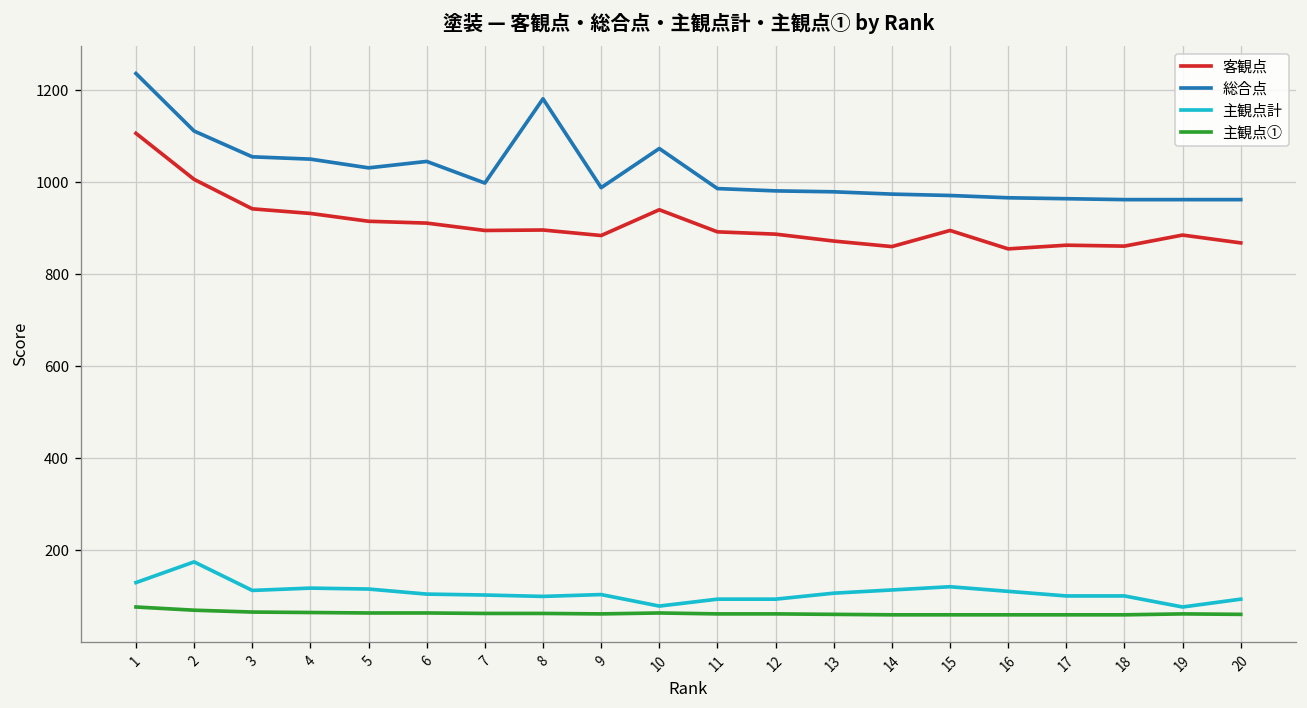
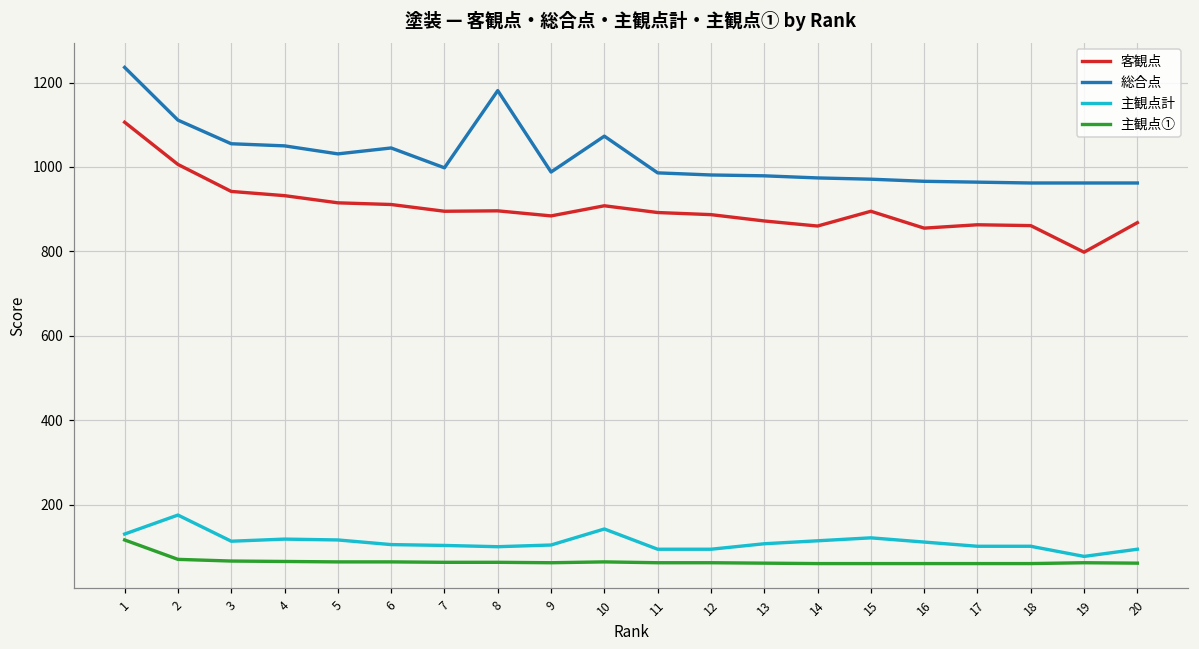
主観点①, 1: 80 -> 120
客観点, 10: 940 -> 910
主観点計, 10: 80 -> 140
客観点, 19: 890 -> 800
